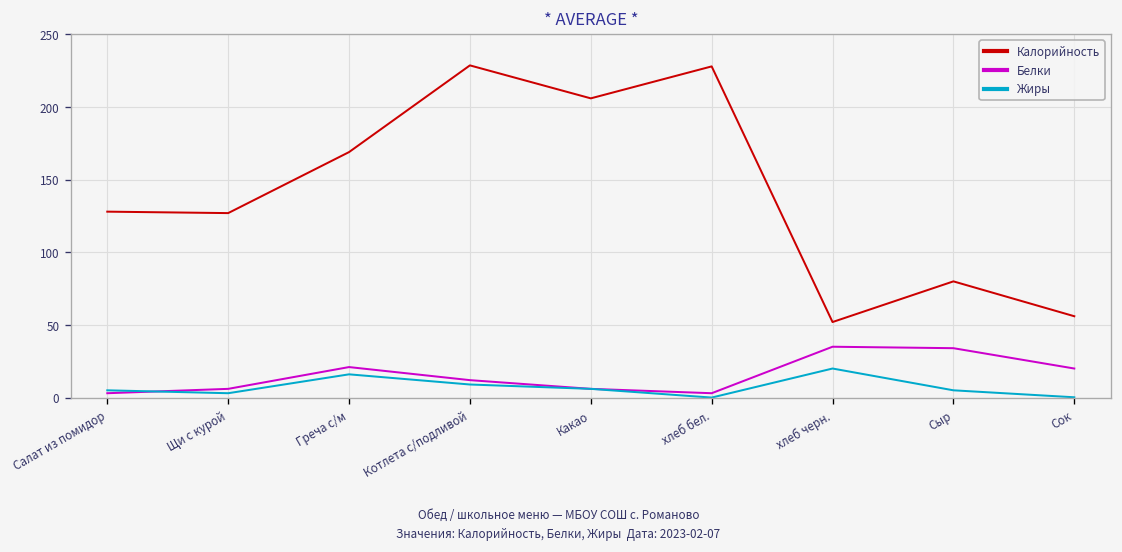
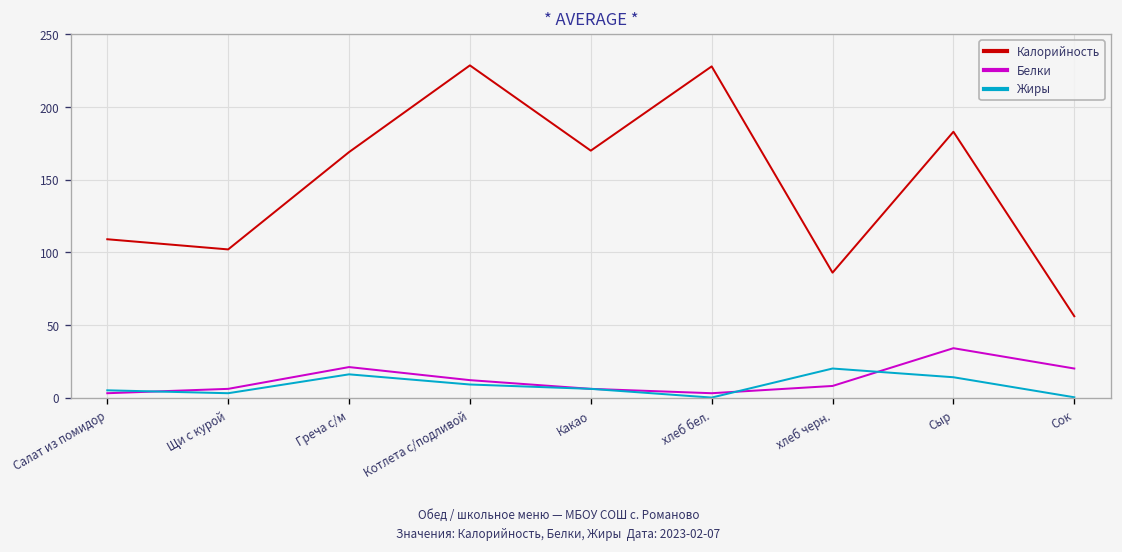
Калорийность, Салат из помидор: 128 -> 109
Калорийность, Щи с курой: 127 -> 102
Калорийность, Какао: 206 -> 170
Калорийность, хлеб черн.: 52 -> 86
Белки, хлеб черн.: 35 -> 8
Калорийность, Сыр: 80 -> 183
Жиры, Сыр: 5 -> 14
